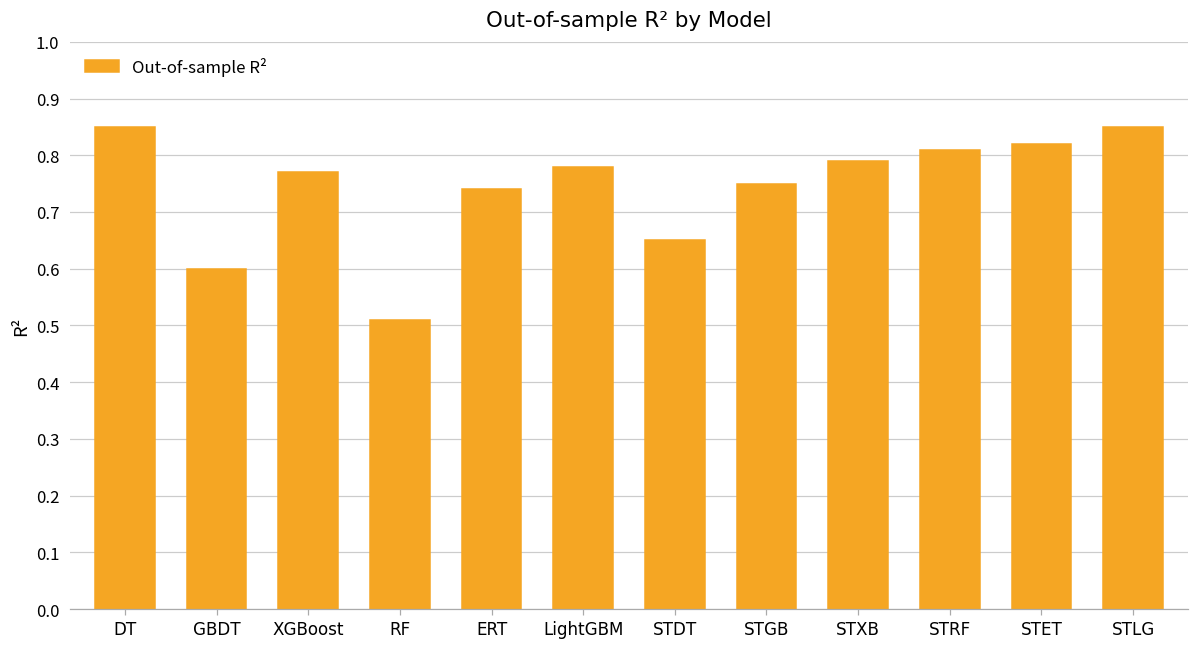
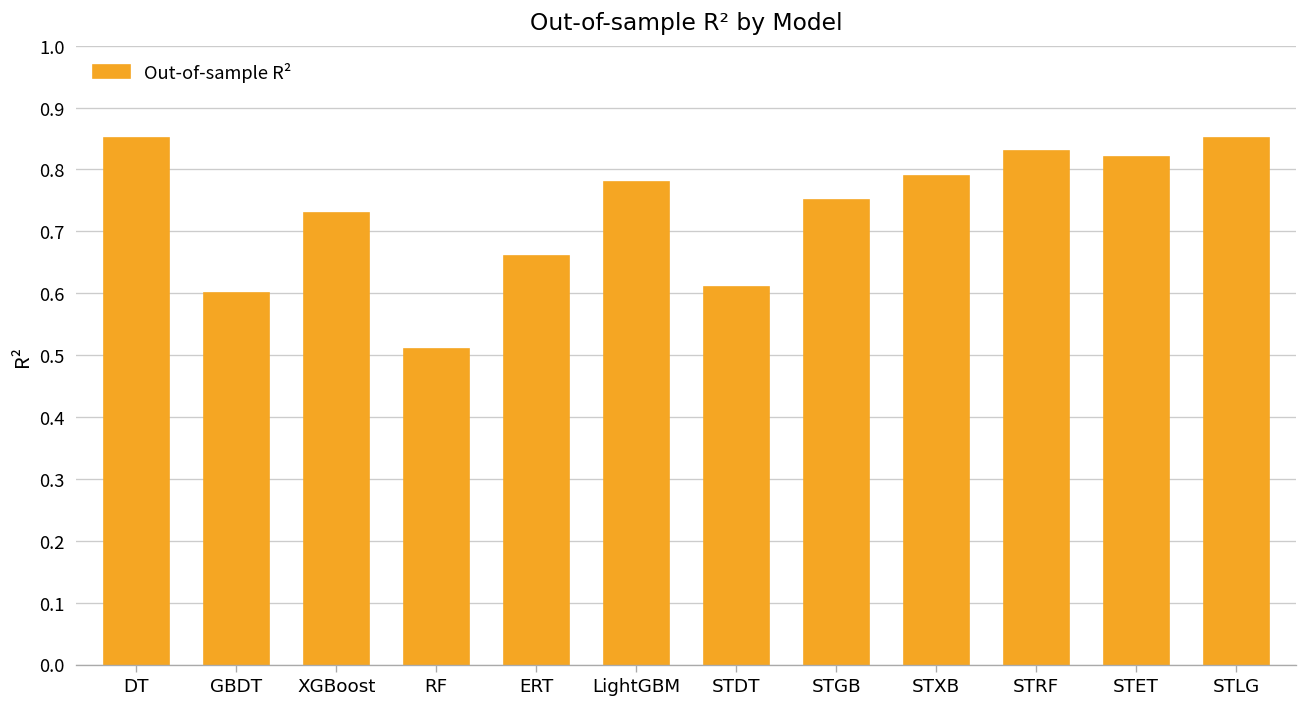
XGBoost: 0.77 -> 0.73
ERT: 0.74 -> 0.66
STDT: 0.65 -> 0.61
STRF: 0.81 -> 0.83
